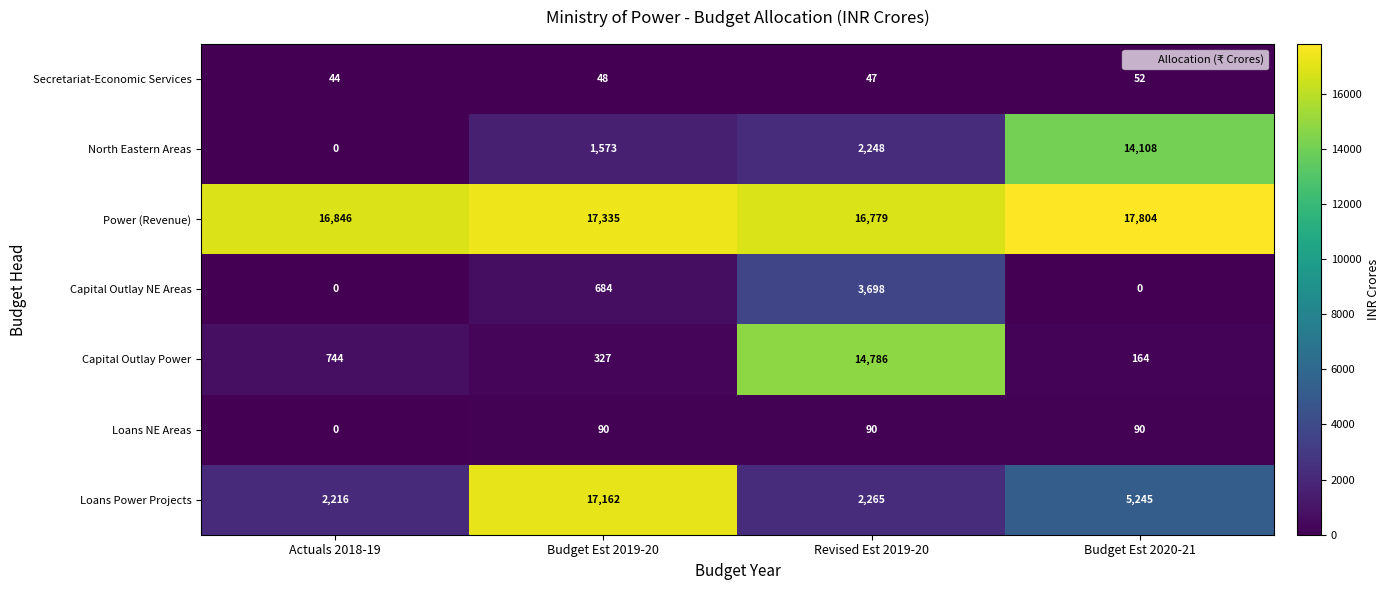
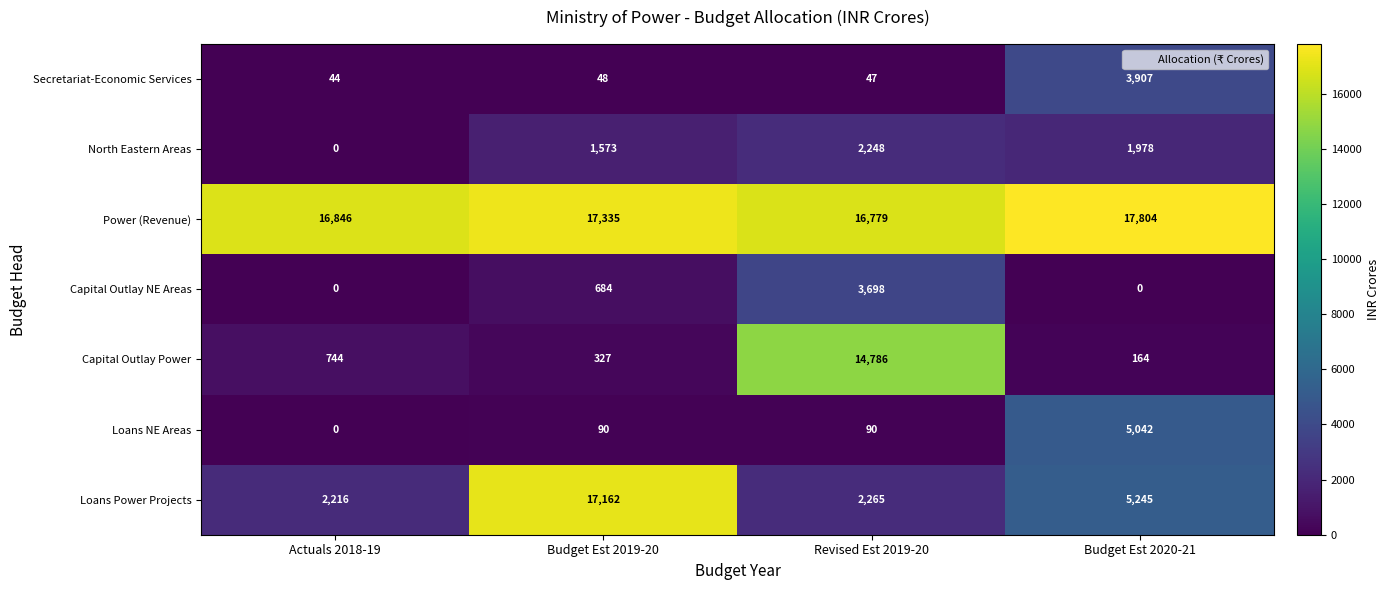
Secretariat-Economic Services, Budget Est 2020-21: 52 -> 3,907
North Eastern Areas, Budget Est 2020-21: 14,108 -> 1,978
Loans NE Areas, Budget Est 2020-21: 90 -> 5,042
